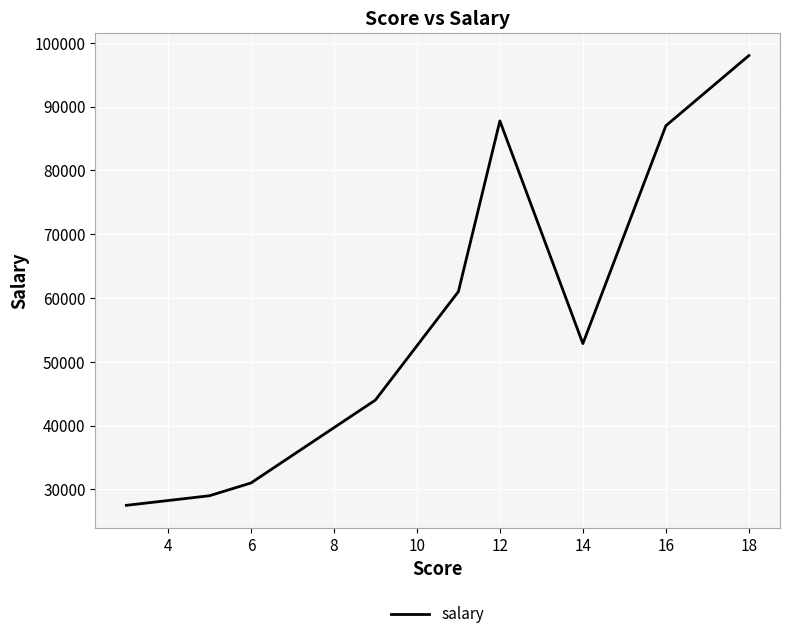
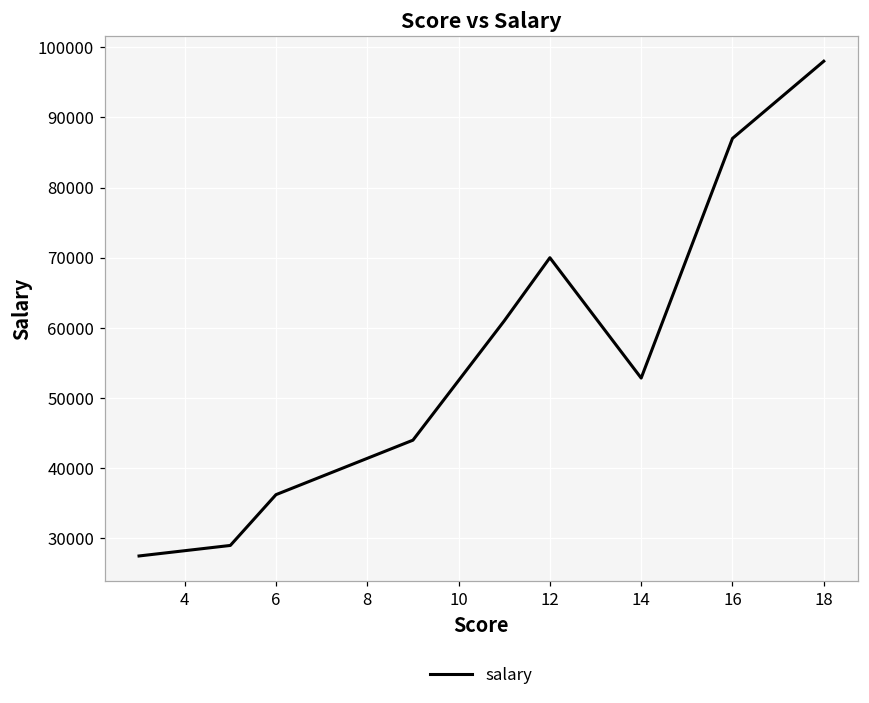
6: 31000 -> 36000
12: 88000 -> 70000
